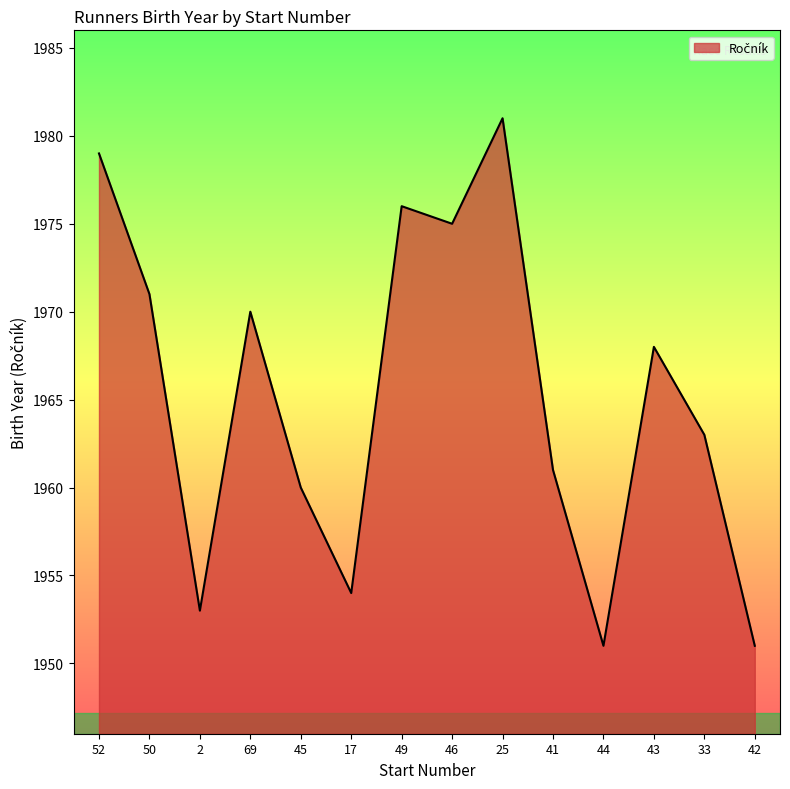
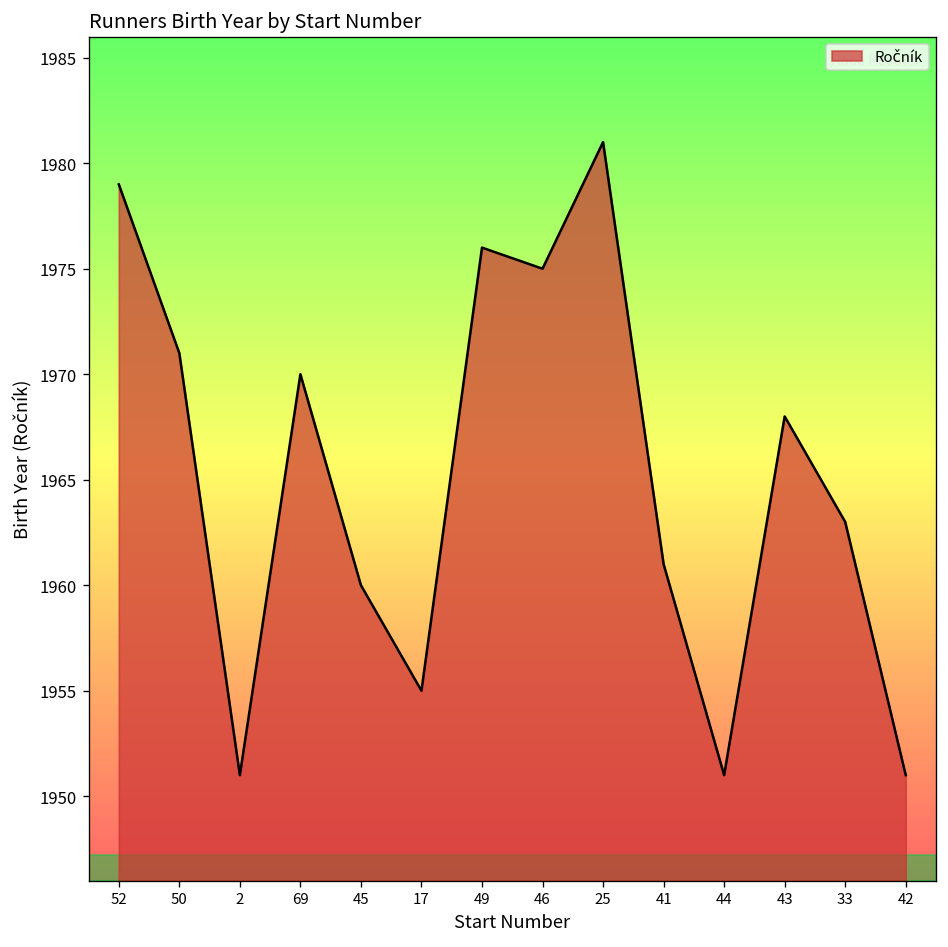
2: 1953 -> 1951
17: 1954 -> 1955
